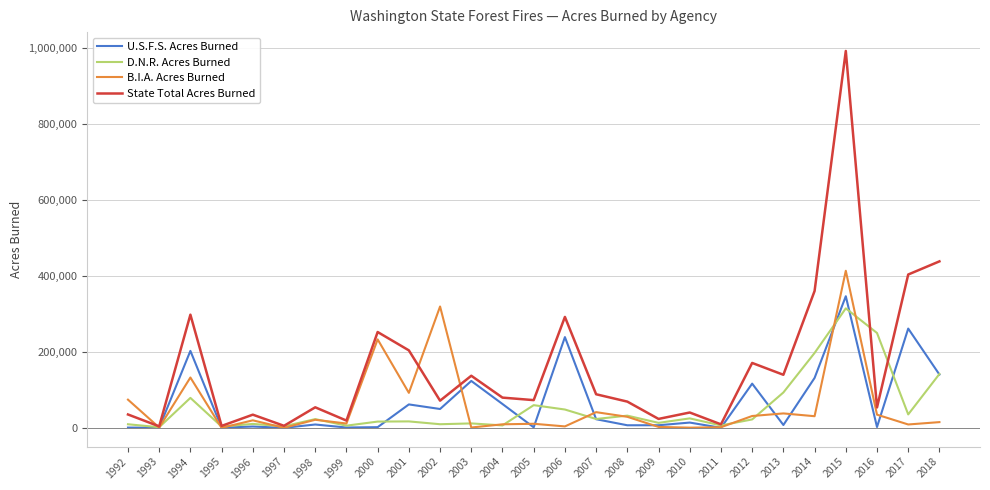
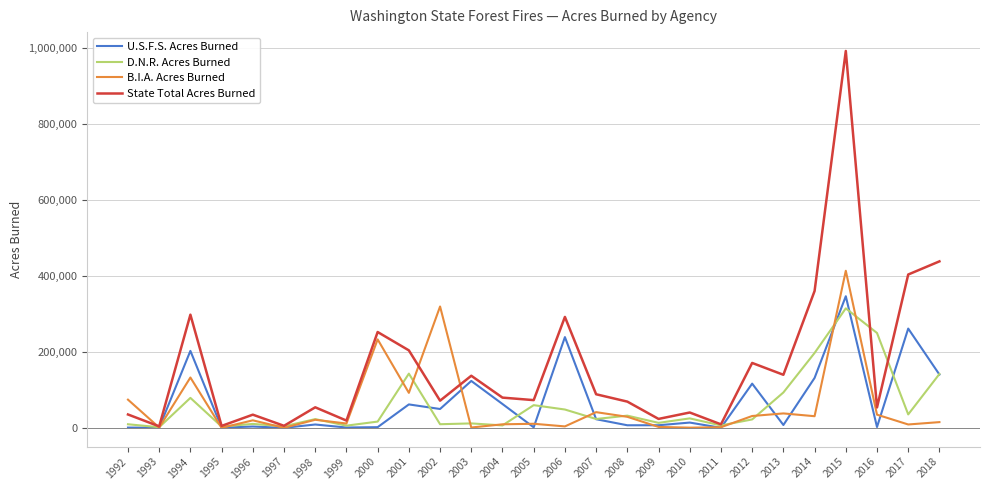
D.N.R. Acres Burned, 2001: 20,000 -> 140,000
